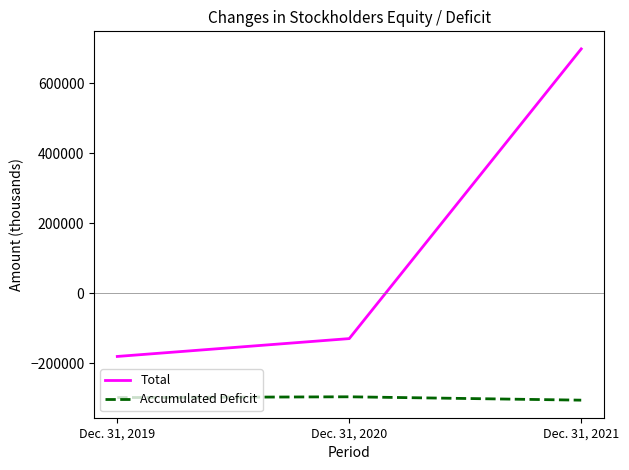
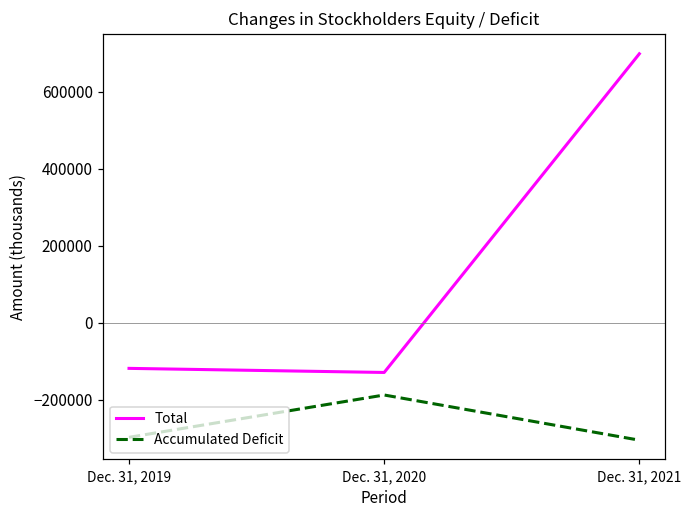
Total, Dec. 31, 2019: -180000 -> -120000
Accumulated Deficit, Dec. 31, 2020: -300000 -> -190000
